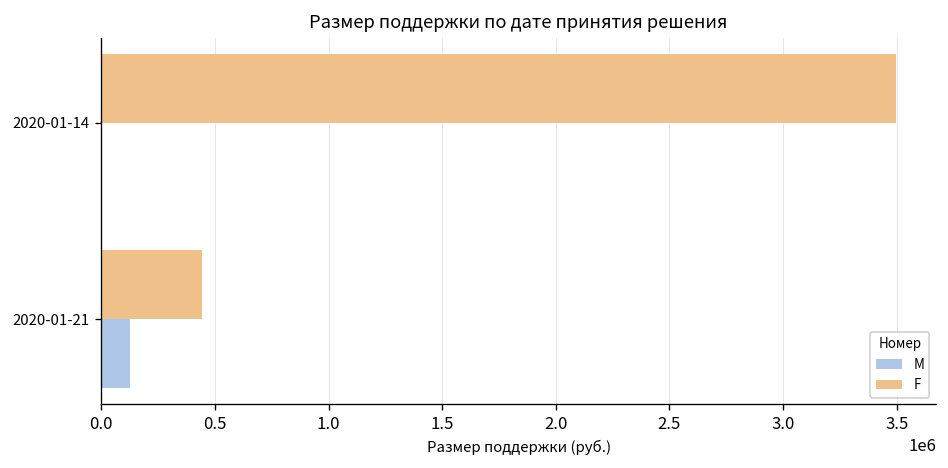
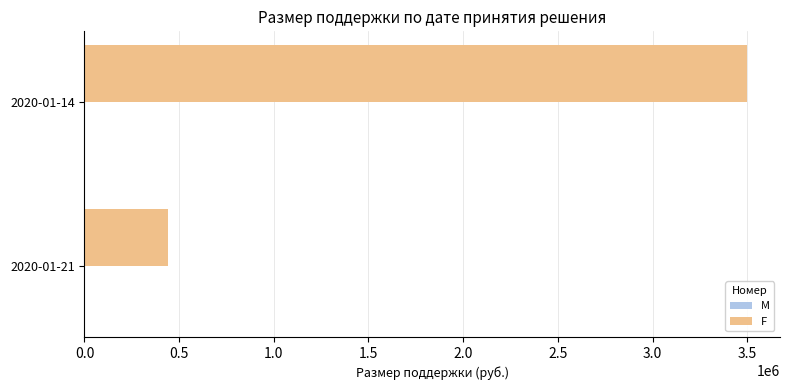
M, 2020-01-21: 130000 -> 0
